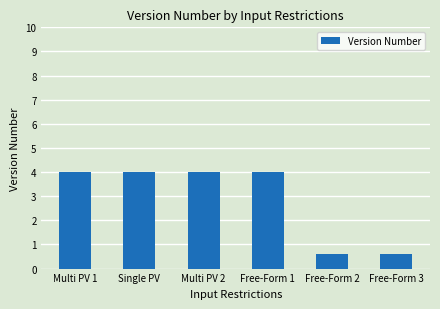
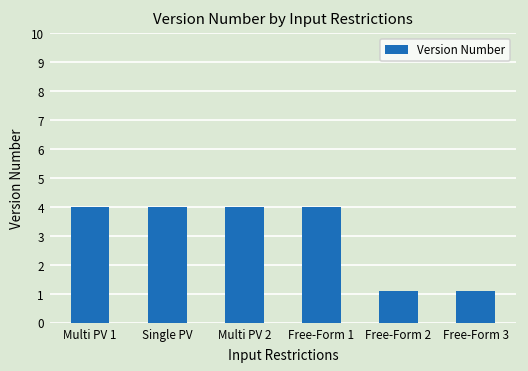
Free-Form 2: 0.6 -> 1.1
Free-Form 3: 0.6 -> 1.1
